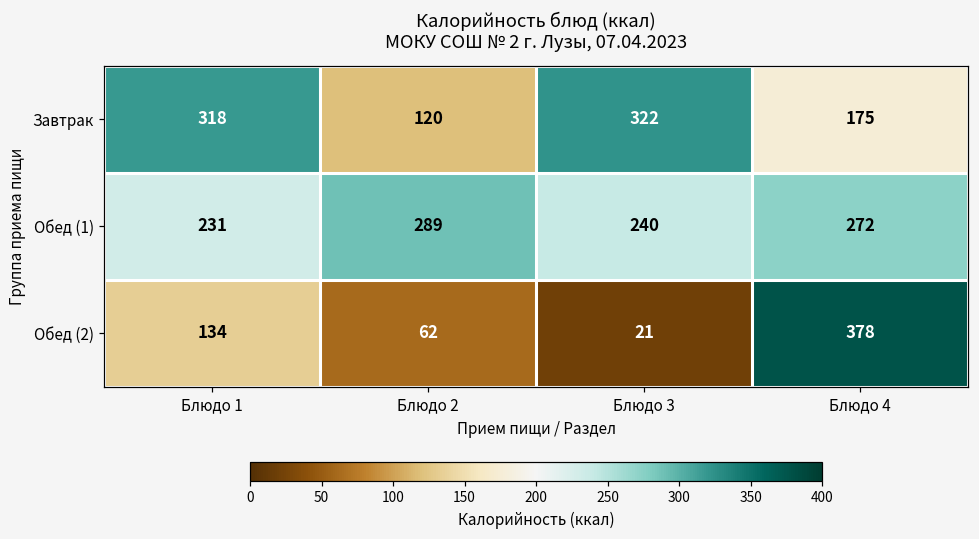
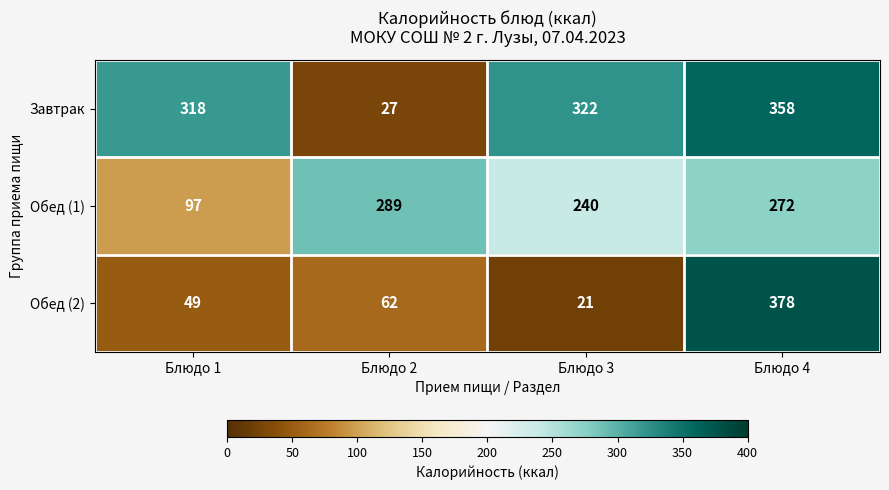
Завтрак, Блюдо 2: 120 -> 27
Завтрак, Блюдо 4: 175 -> 358
Обед (1), Блюдо 1: 231 -> 97
Обед (2), Блюдо 1: 134 -> 49
